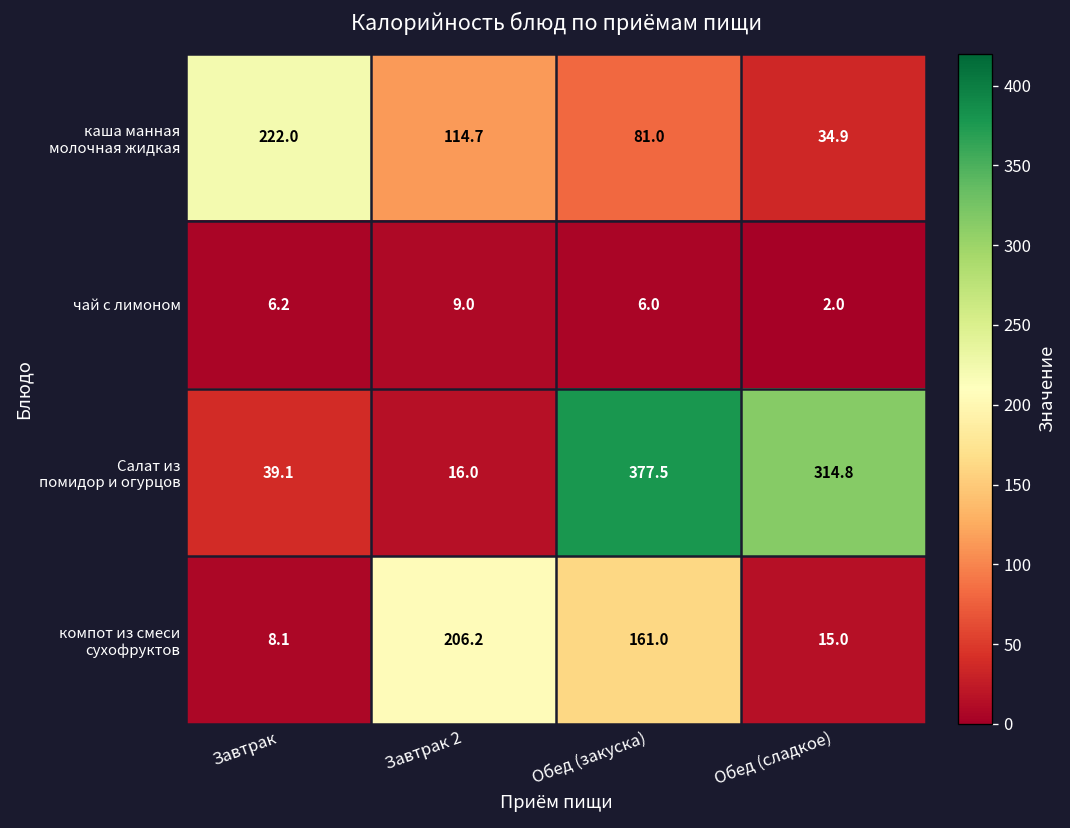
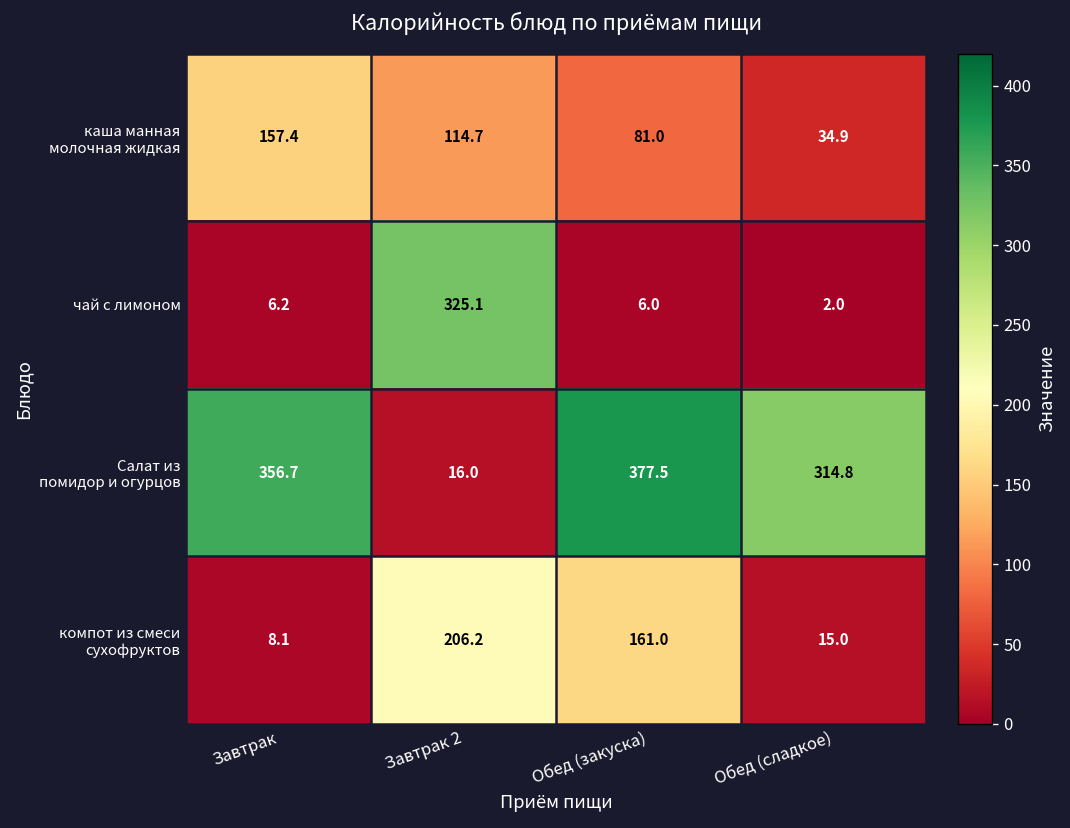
каша манная молочная жидкая, Завтрак: 222.0 -> 157.4
чай с лимоном, Завтрак 2: 9.0 -> 325.1
Салат из помидор и огурцов, Завтрак: 39.1 -> 356.7
